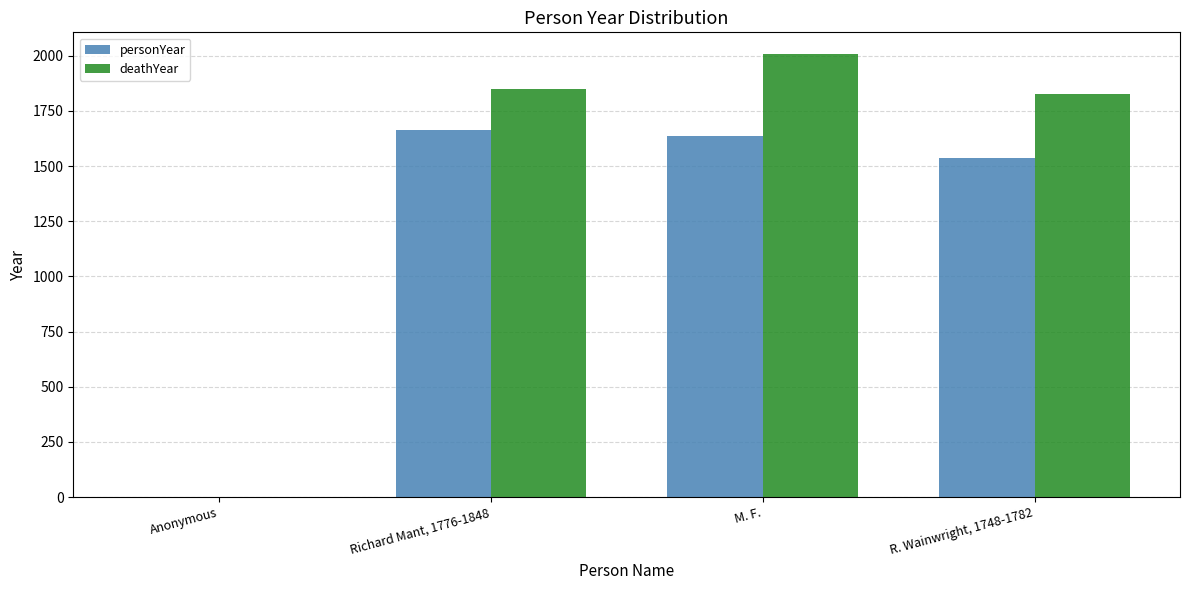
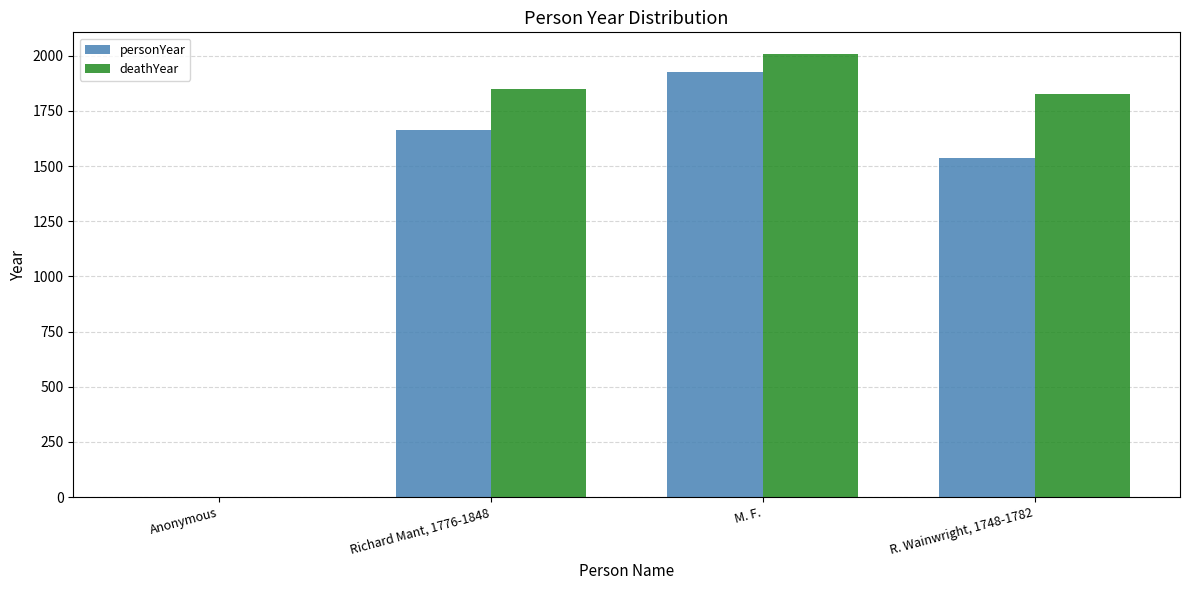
personYear, M. F.: 1640 -> 1930
